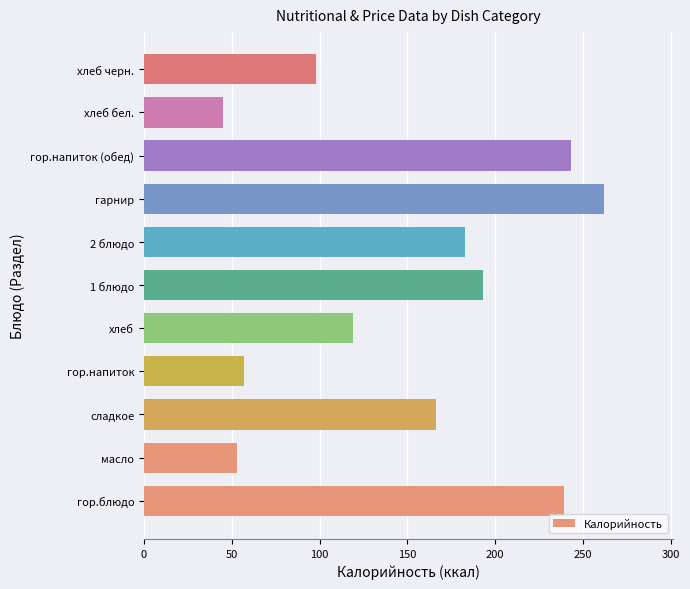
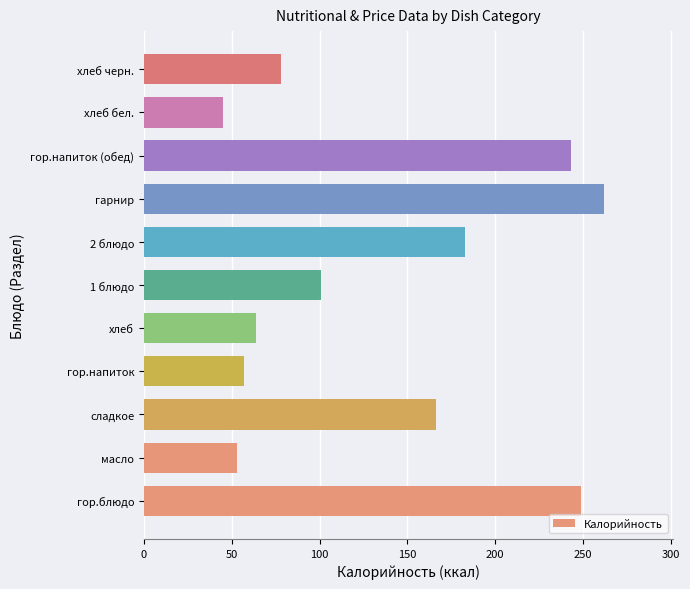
хлеб черн.: 98 -> 78
1 блюдо: 193 -> 101
хлеб: 119 -> 64
гор.блюдо: 239 -> 249
